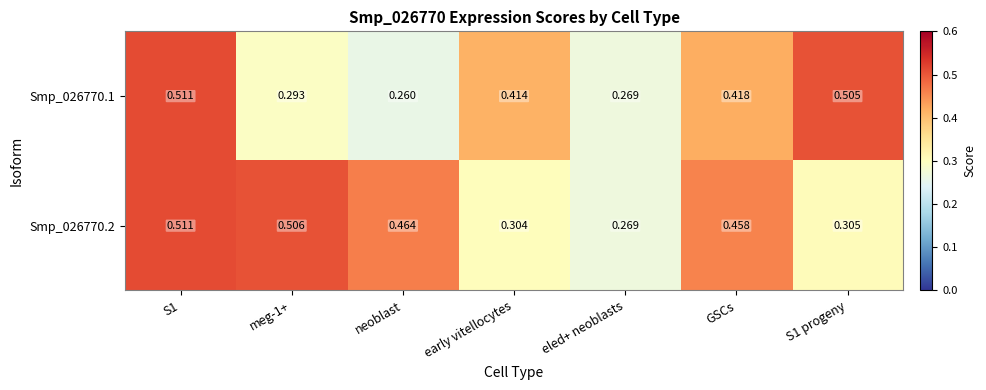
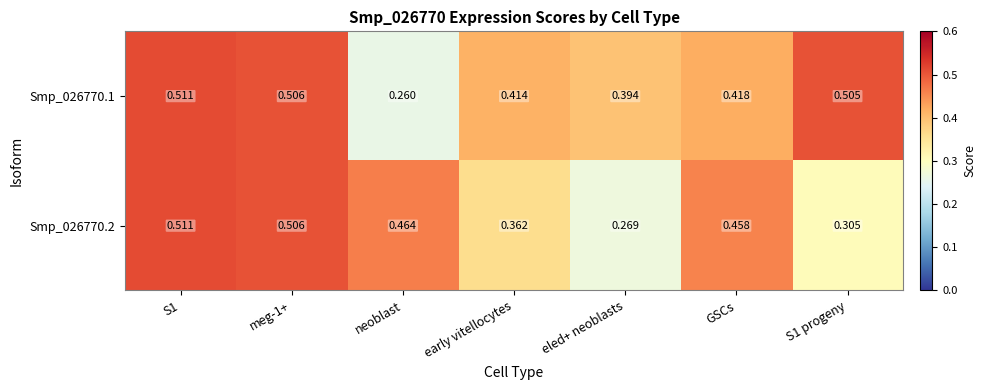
Smp_026770.1, meg-1+: 0.293 -> 0.506
Smp_026770.1, eled+ neoblasts: 0.269 -> 0.394
Smp_026770.2, early vitellocytes: 0.304 -> 0.362
